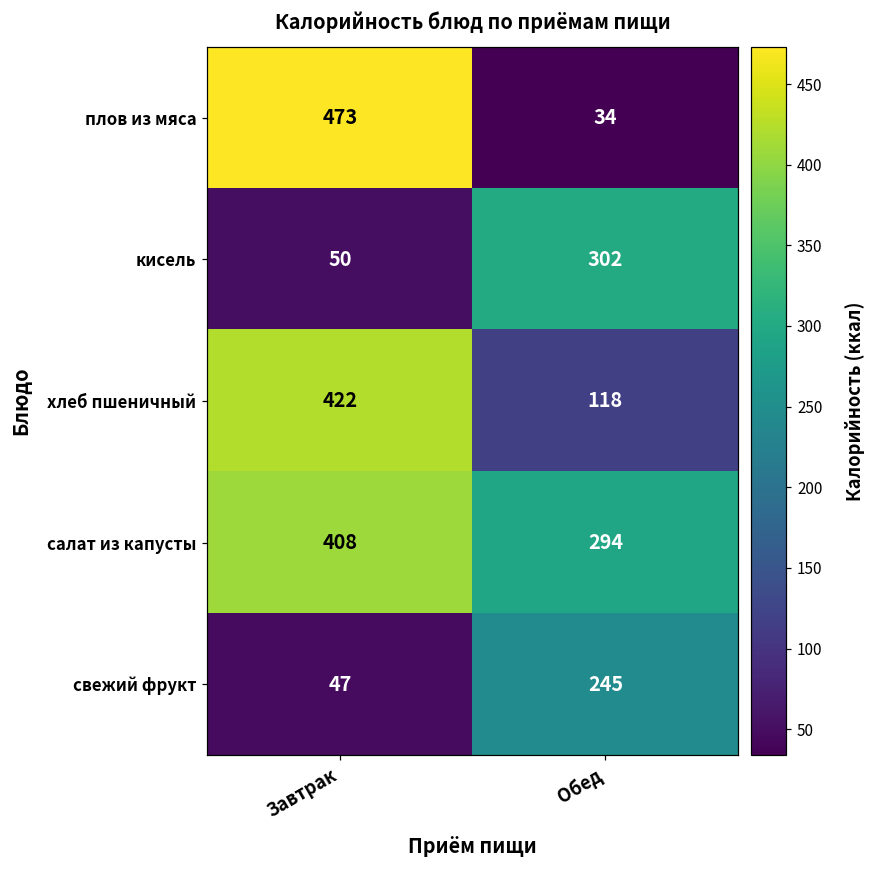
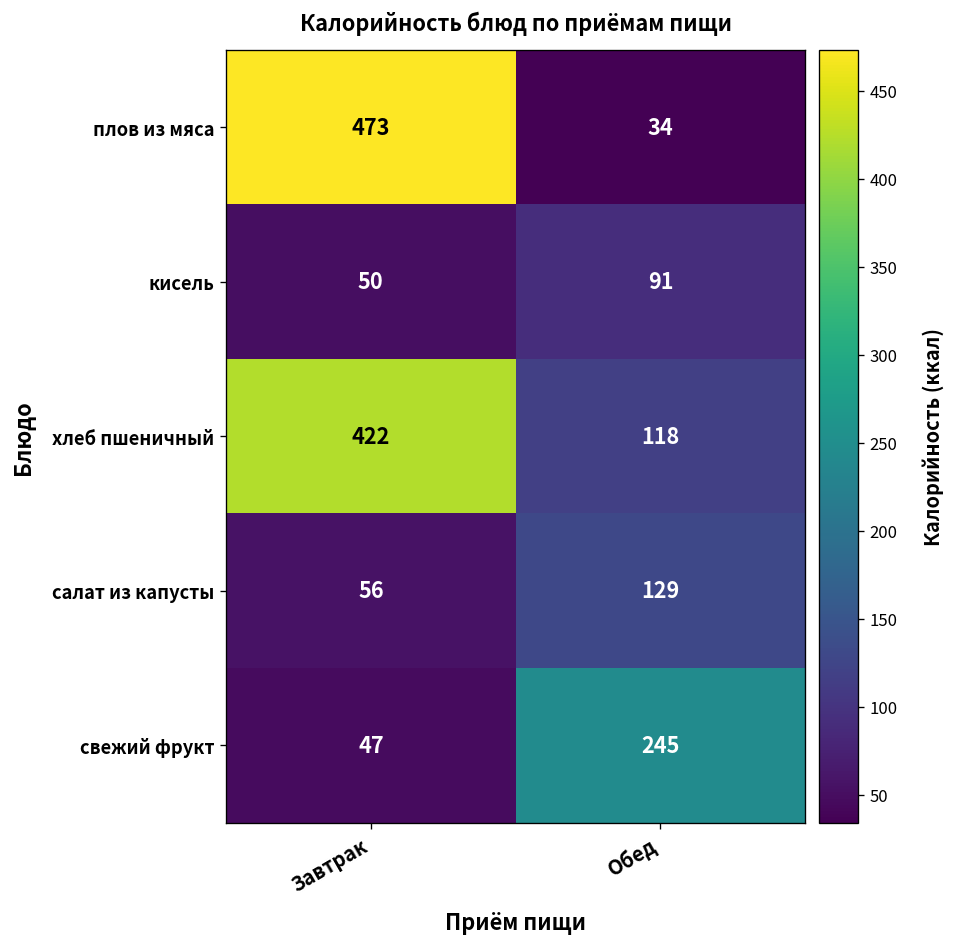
кисель, Обед: 302 -> 91
салат из капусты, Завтрак: 408 -> 56
салат из капусты, Обед: 294 -> 129
